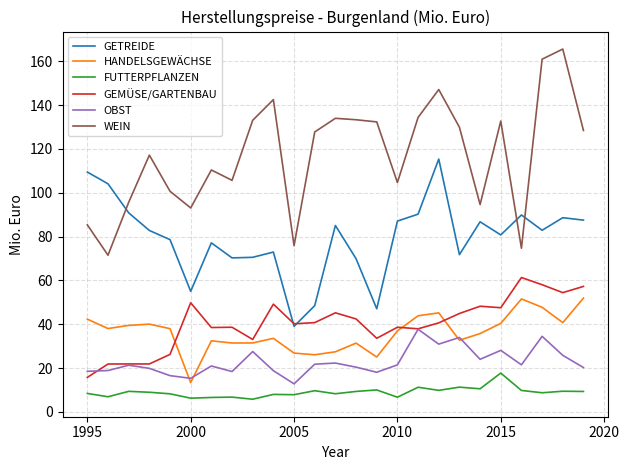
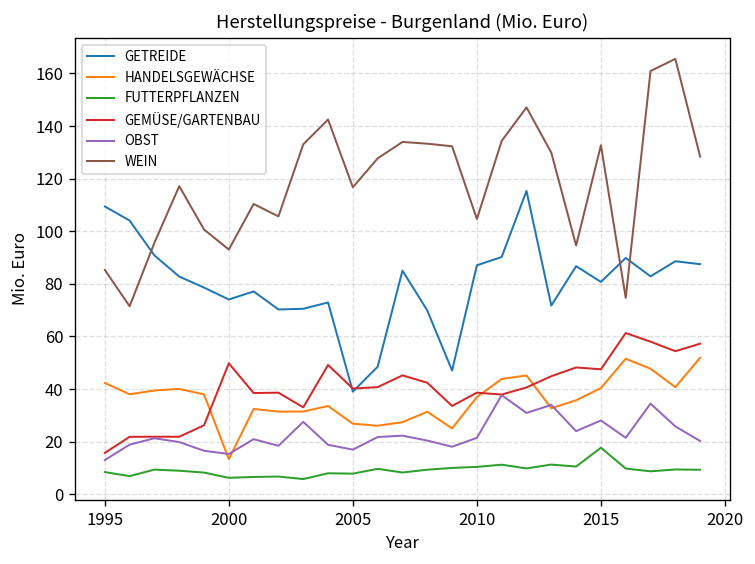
OBST, 1995: 19 -> 13
GETREIDE, 2000: 55 -> 74
OBST, 2005: 13 -> 17
WEIN, 2005: 76 -> 117
FUTTERPFLANZEN, 2010: 7 -> 10
